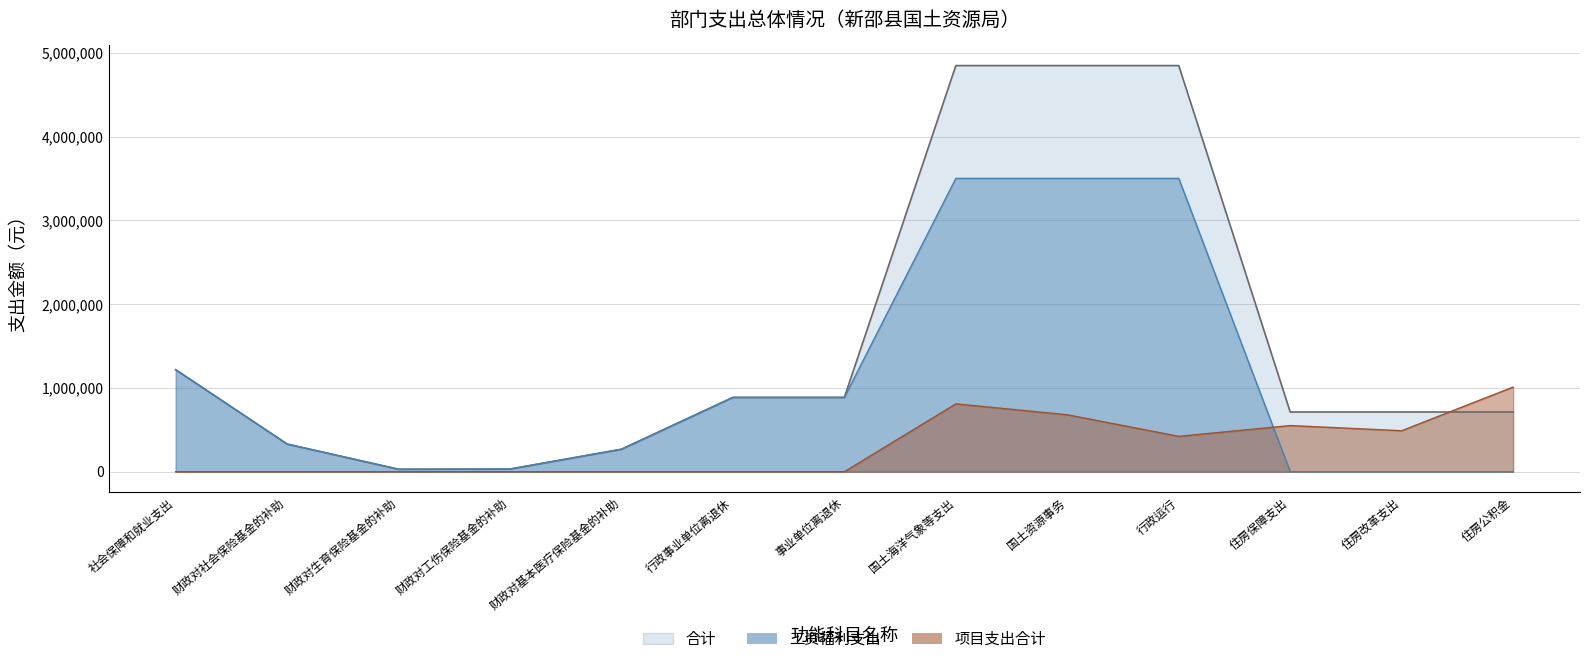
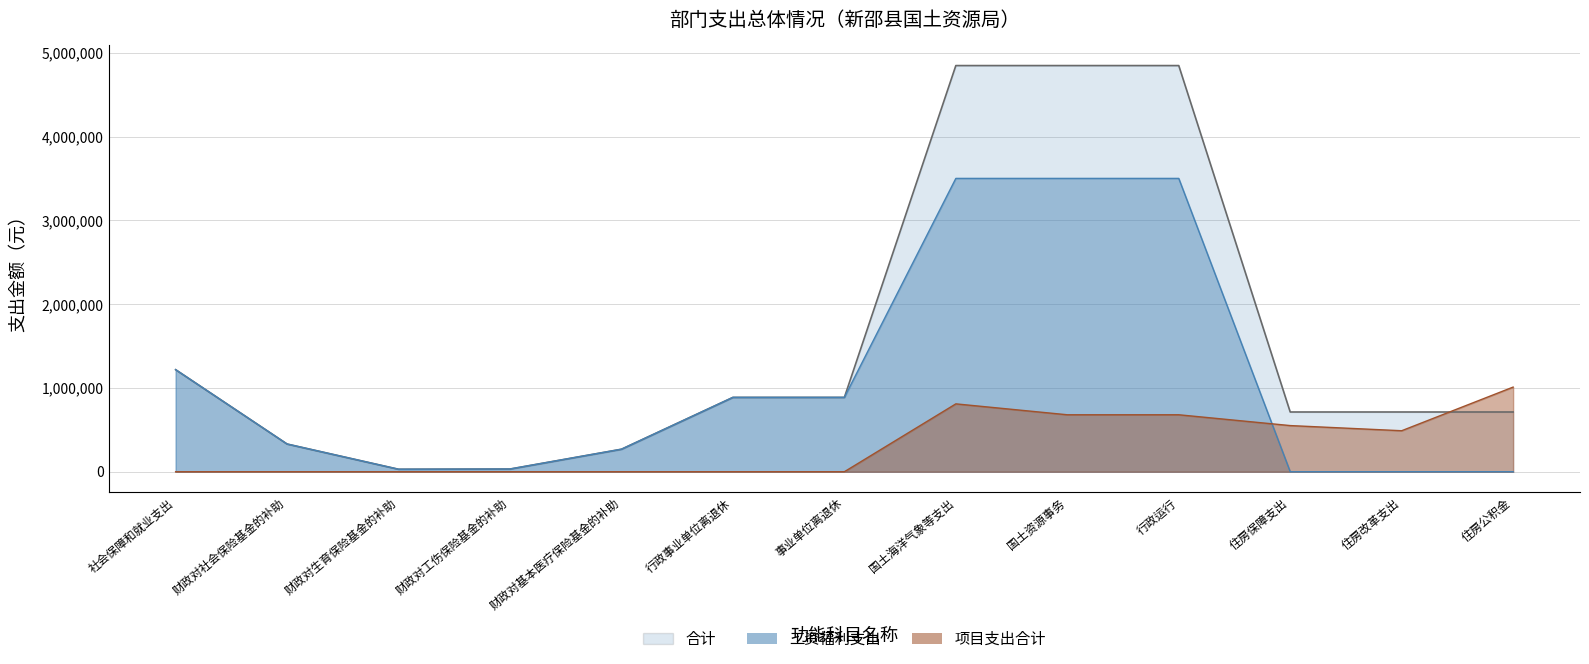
项目支出合计, 行政运行: 400,000 -> 700,000
